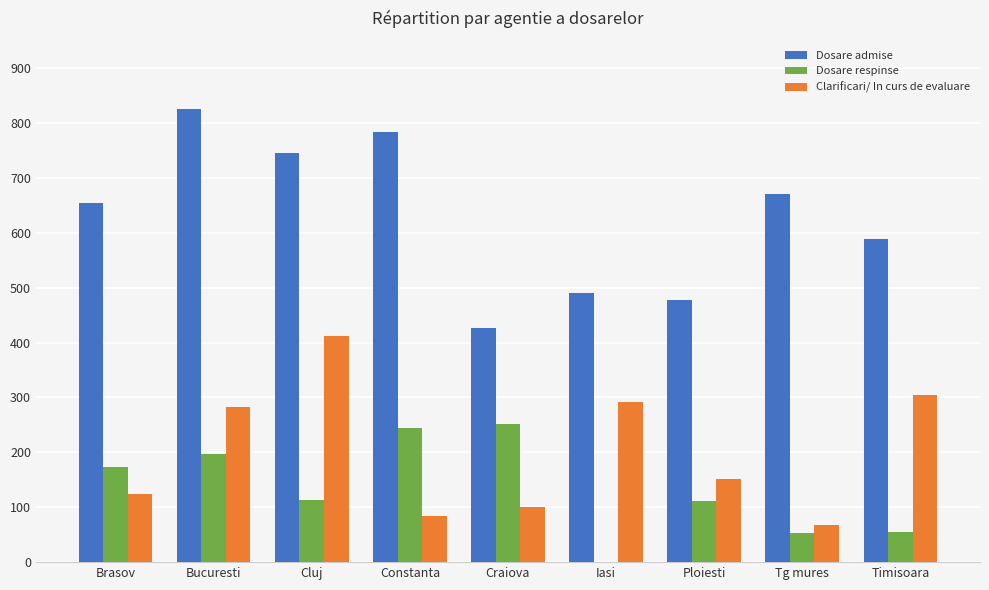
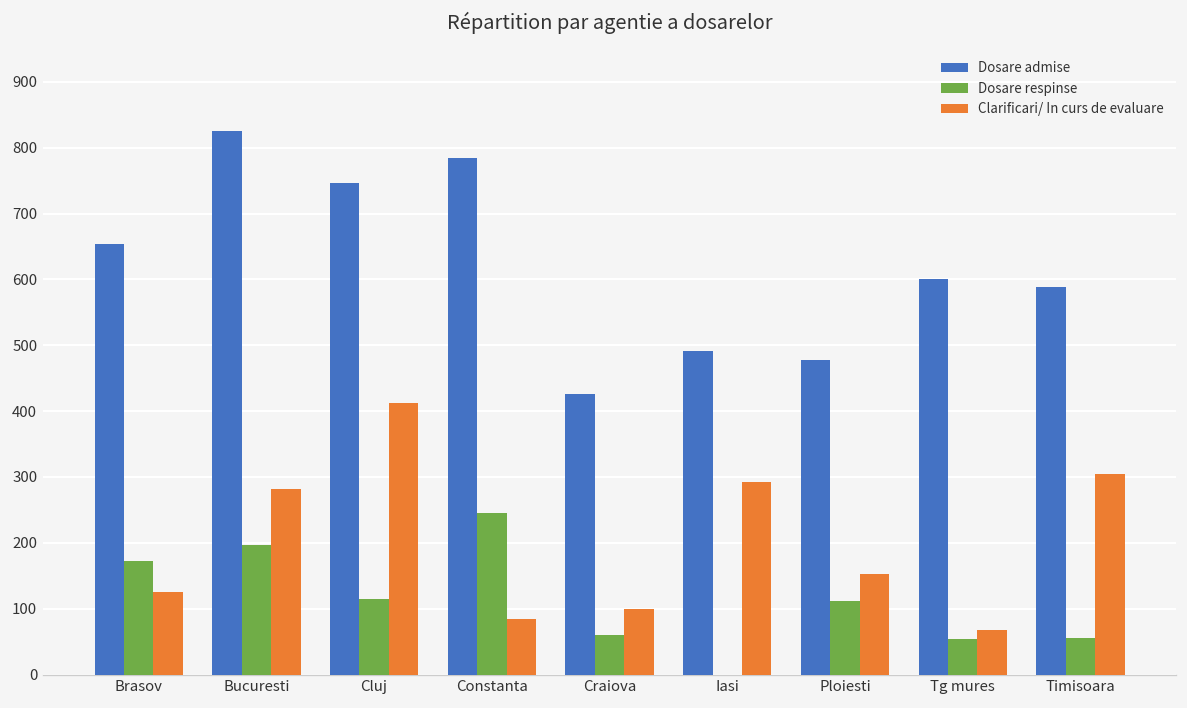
Dosare respinse, Craiova: 250 -> 60
Dosare admise, Tg mures: 670 -> 600
